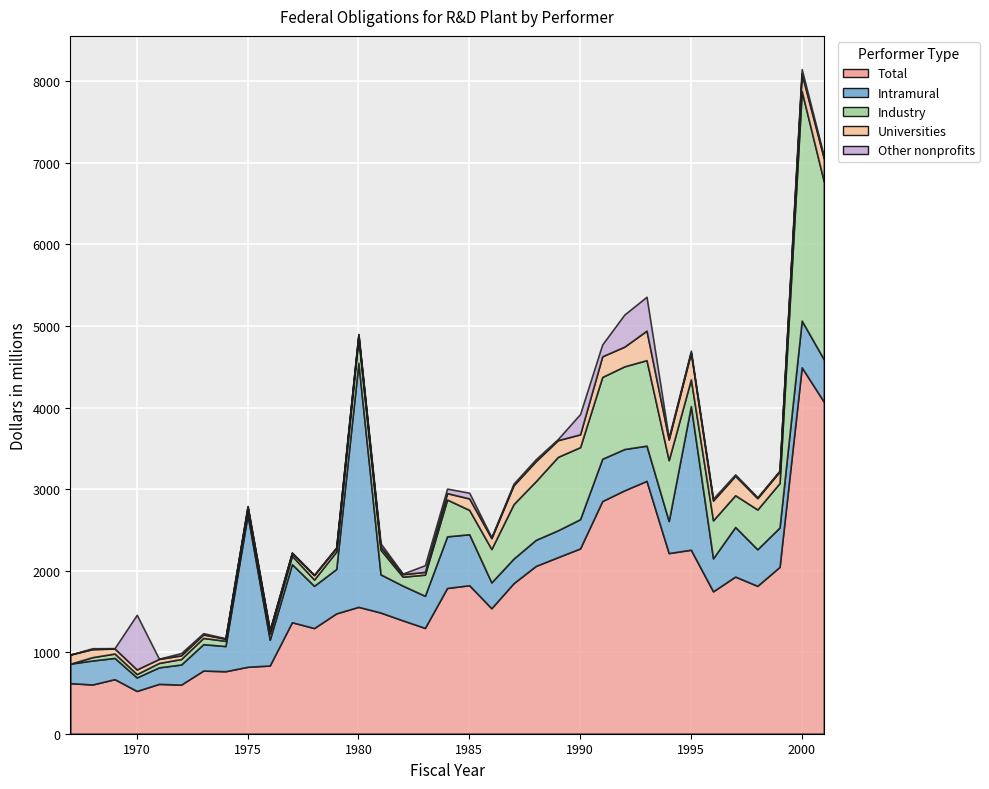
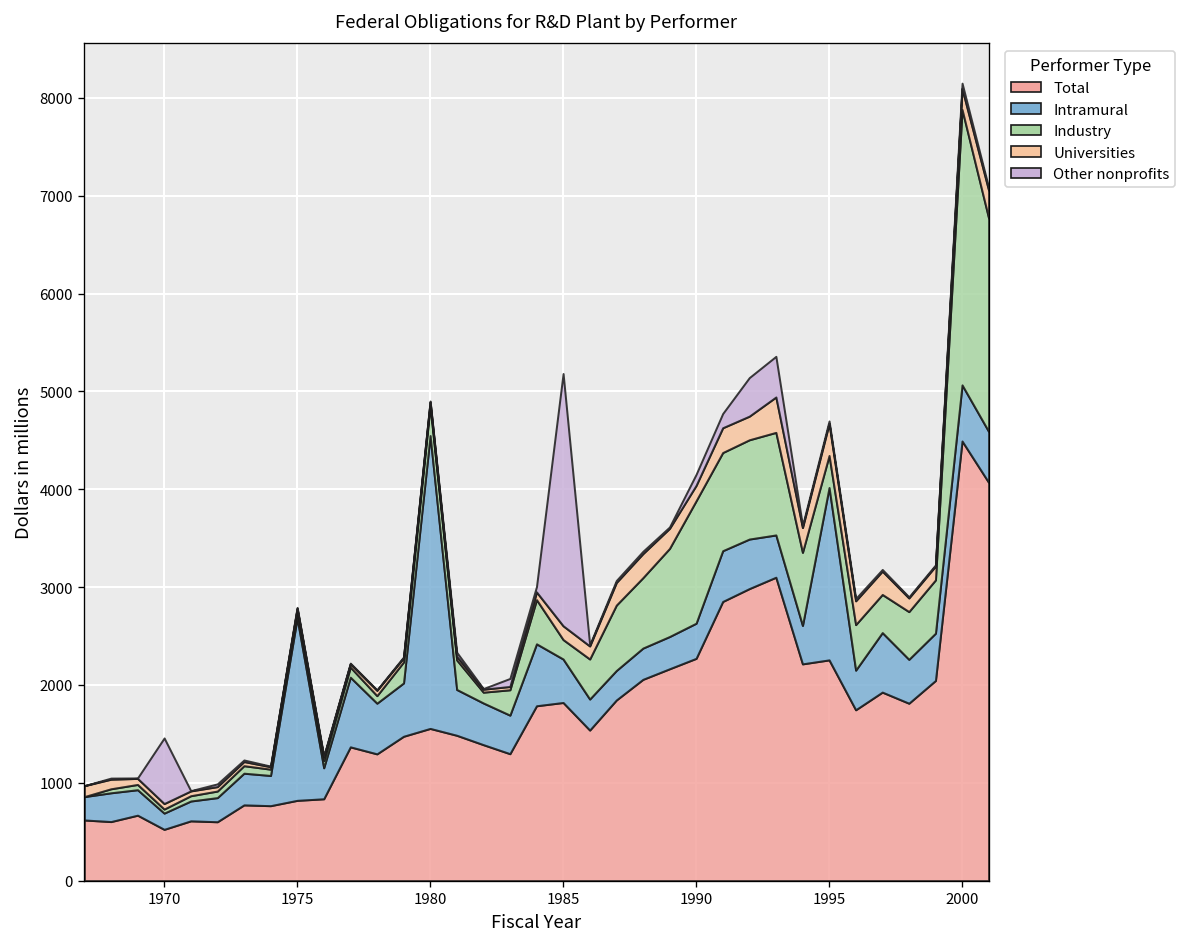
Intramural, 1985: 600 -> 400
Industry, 1985: 300 -> 200
Other nonprofits, 1985: 100 -> 2600
Industry, 1990: 900 -> 1300
Other nonprofits, 1990: 200 -> 100
